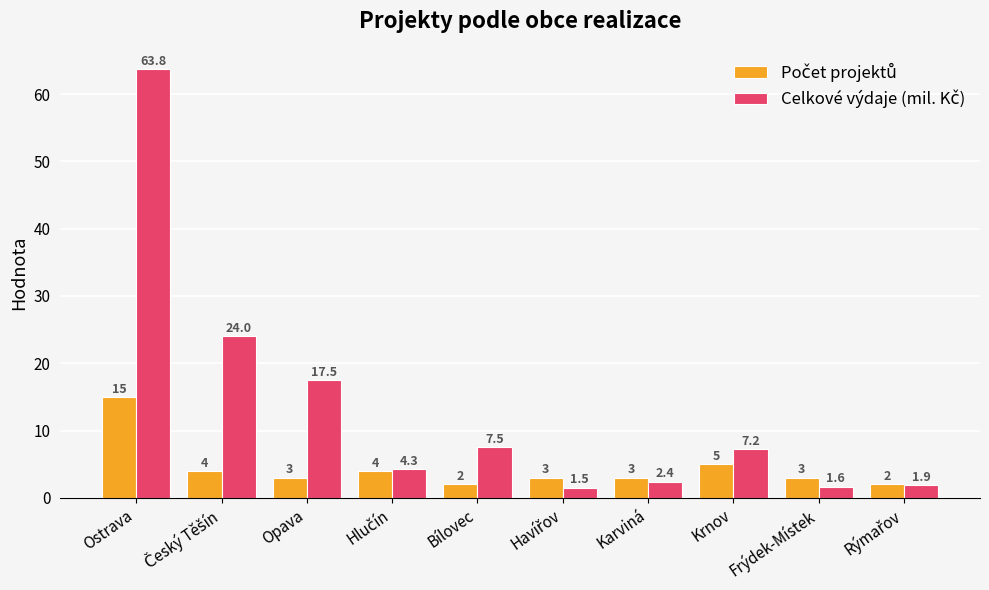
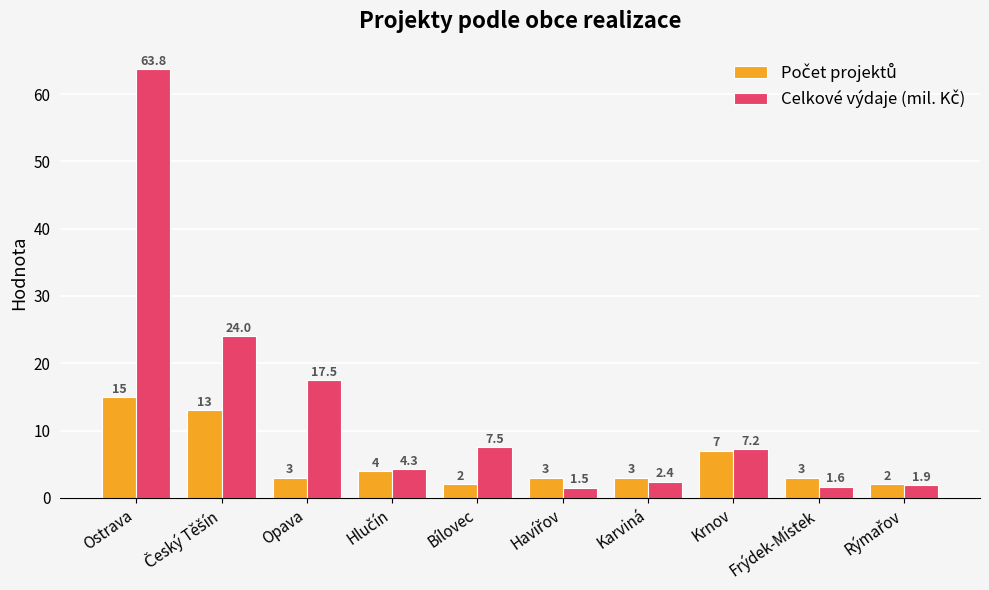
Počet projektů, Český Těšín: 4 -> 13
Počet projektů, Krnov: 5 -> 7
